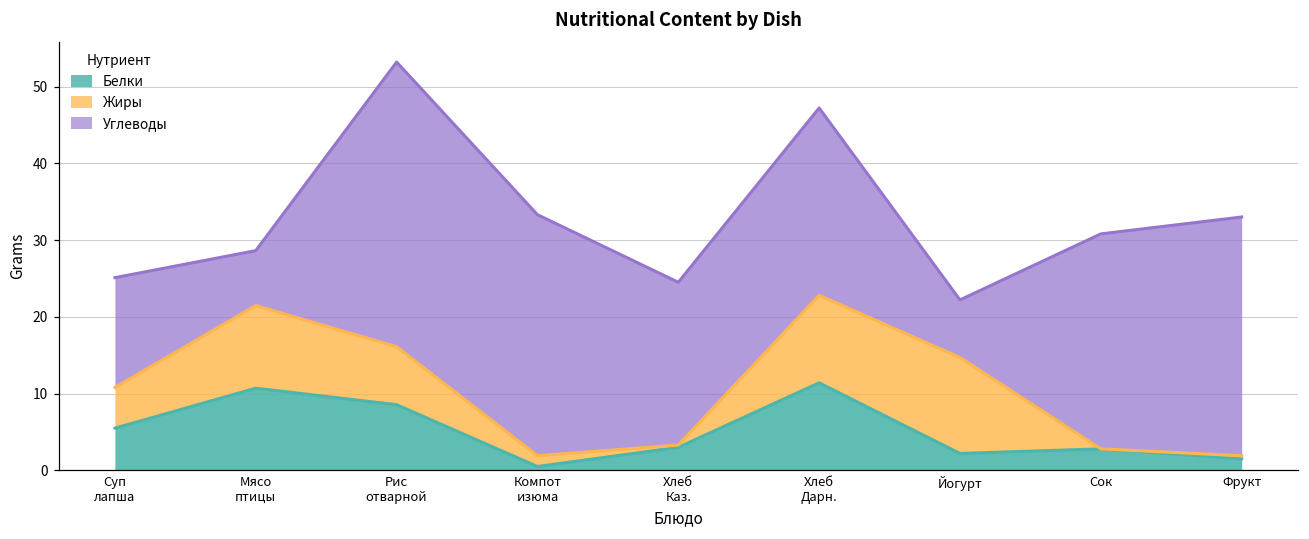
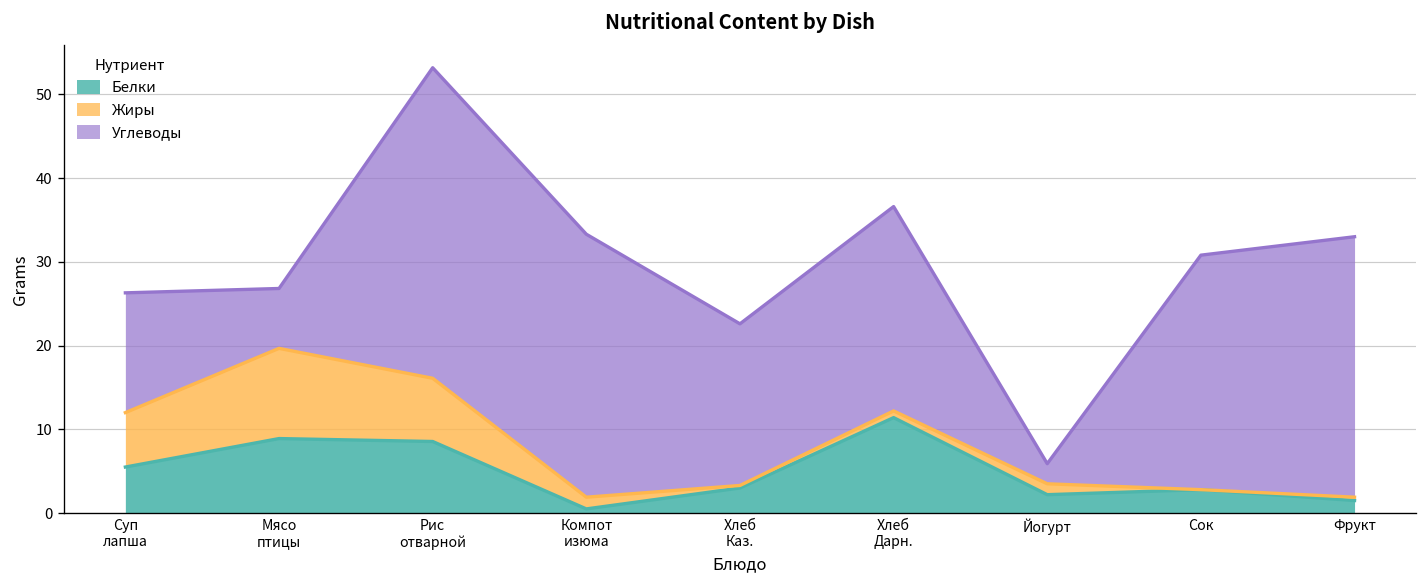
Жиры, Суп лапша: 5 -> 7
Белки, Мясо птицы: 11 -> 9
Углеводы, Хлеб Каз.: 21 -> 19
Жиры, Хлеб Дарн.: 11 -> 1
Жиры, Йогурт: 13 -> 1
Углеводы, Йогурт: 8 -> 2
